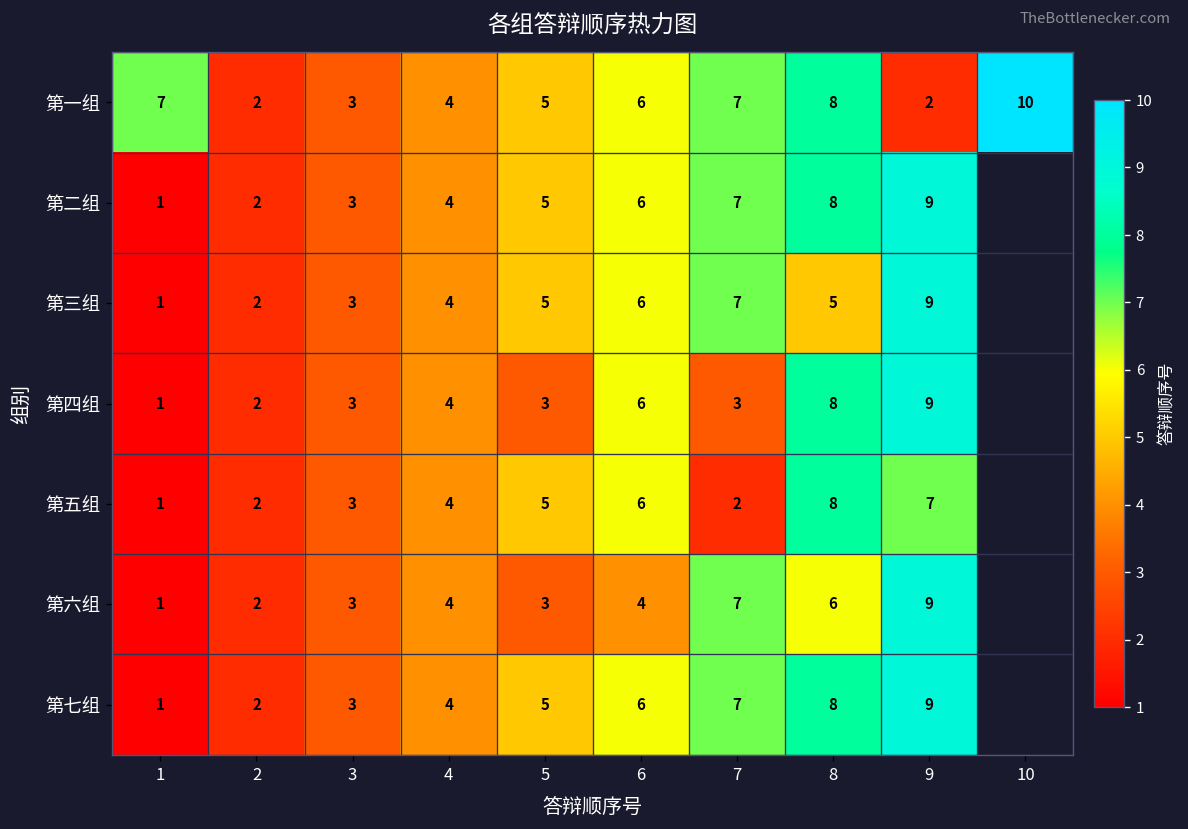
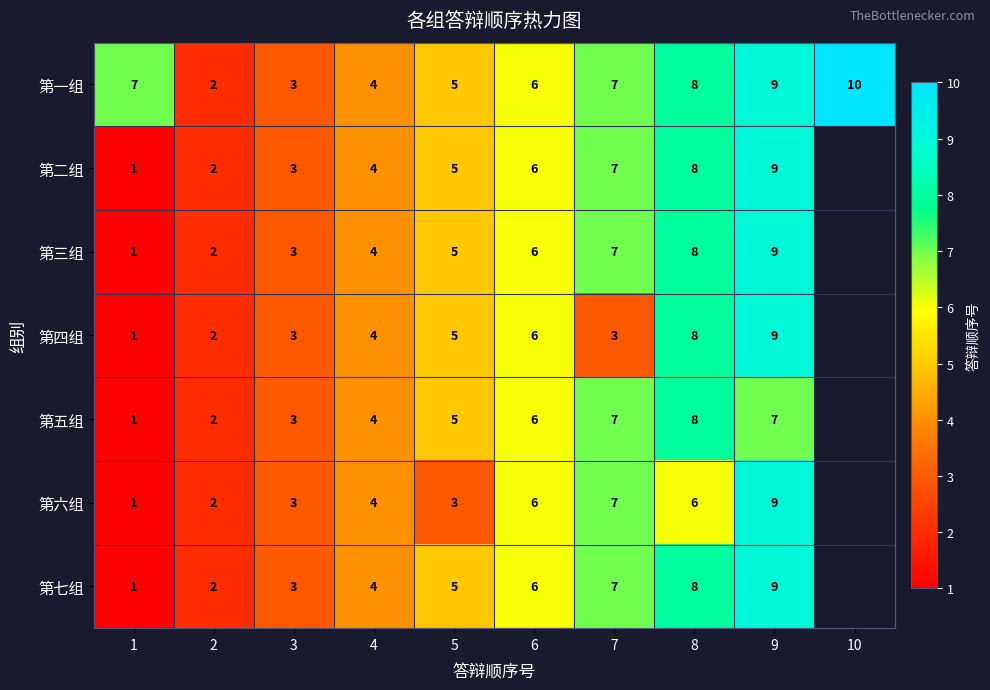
第一组, 9: 2 -> 9
第三组, 8: 5 -> 8
第四组, 5: 3 -> 5
第五组, 7: 2 -> 7
第六组, 6: 4 -> 6
